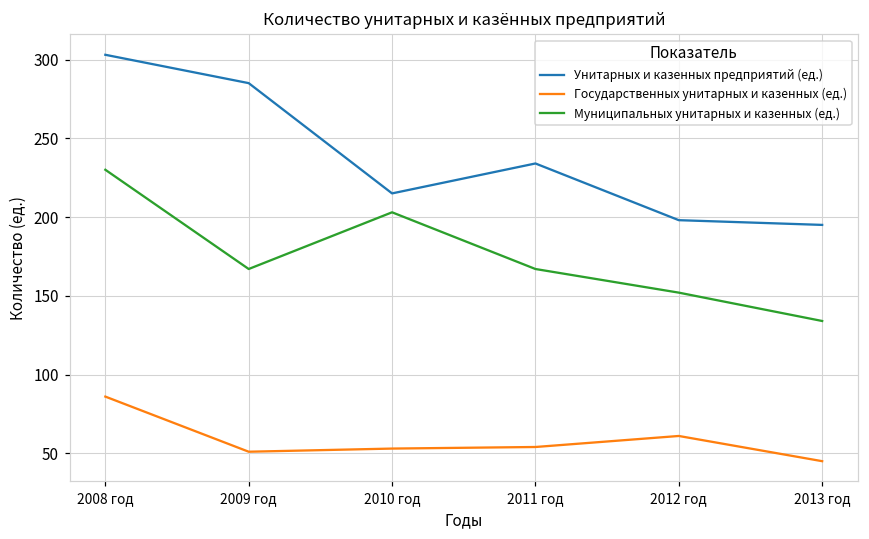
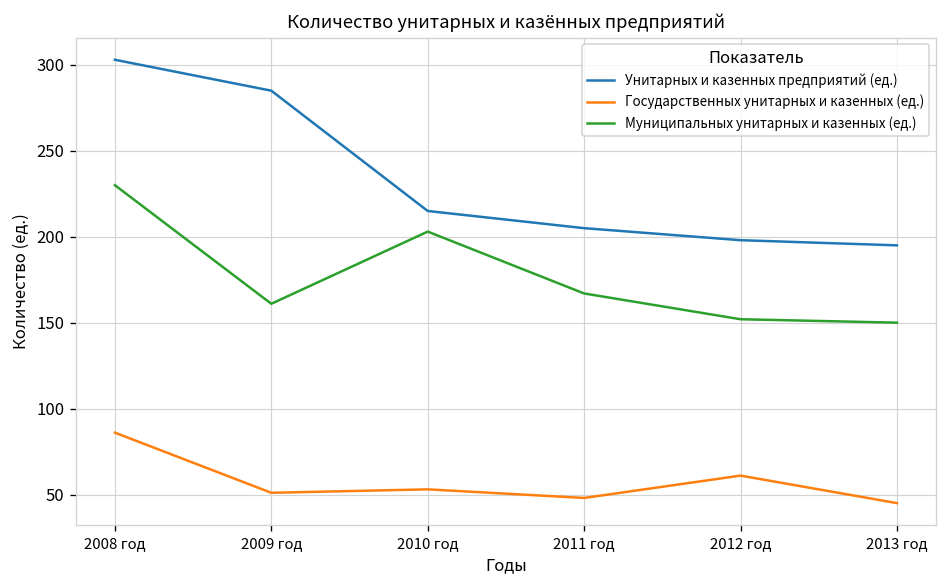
Муниципальных унитарных и казенных (ед.), 2009 год: 167 -> 161
Унитарных и казенных предприятий (ед.), 2011 год: 234 -> 205
Государственных унитарных и казенных (ед.), 2011 год: 54 -> 48
Муниципальных унитарных и казенных (ед.), 2013 год: 134 -> 150
